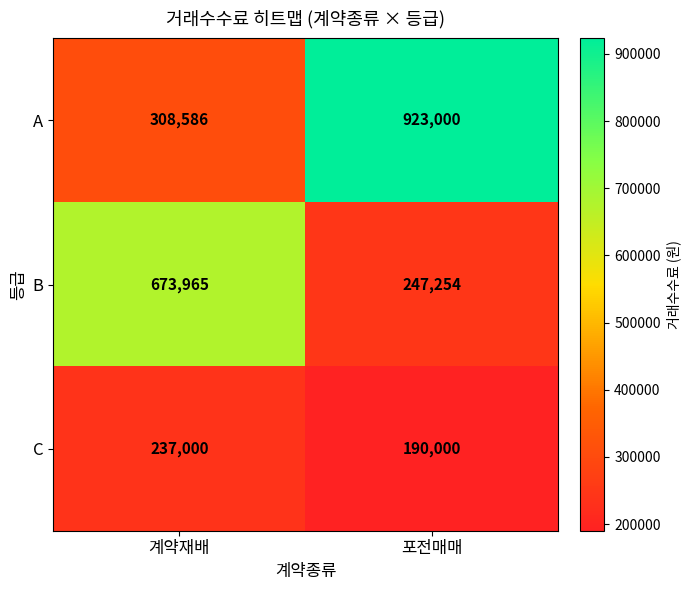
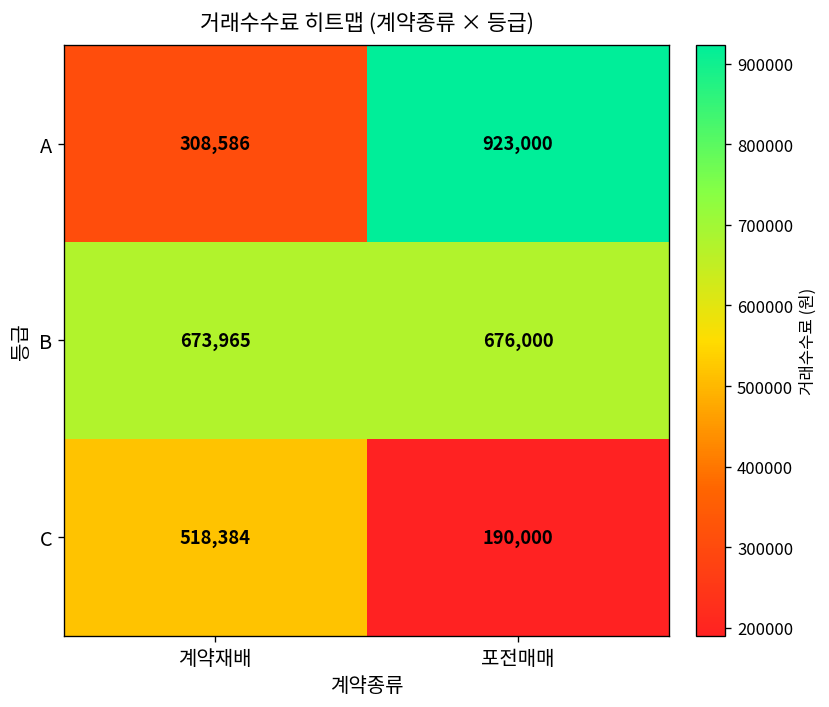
B, 포전매매: 247,254 -> 676,000
C, 계약재배: 237,000 -> 518,384
